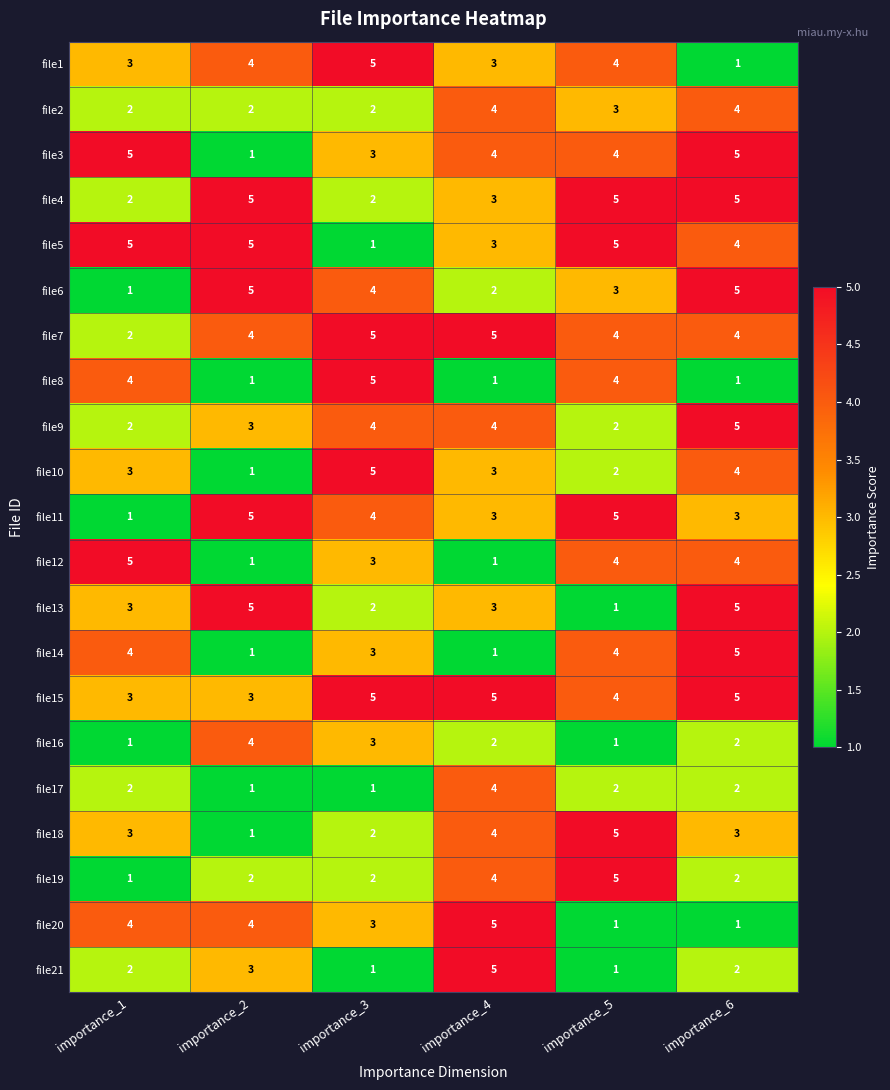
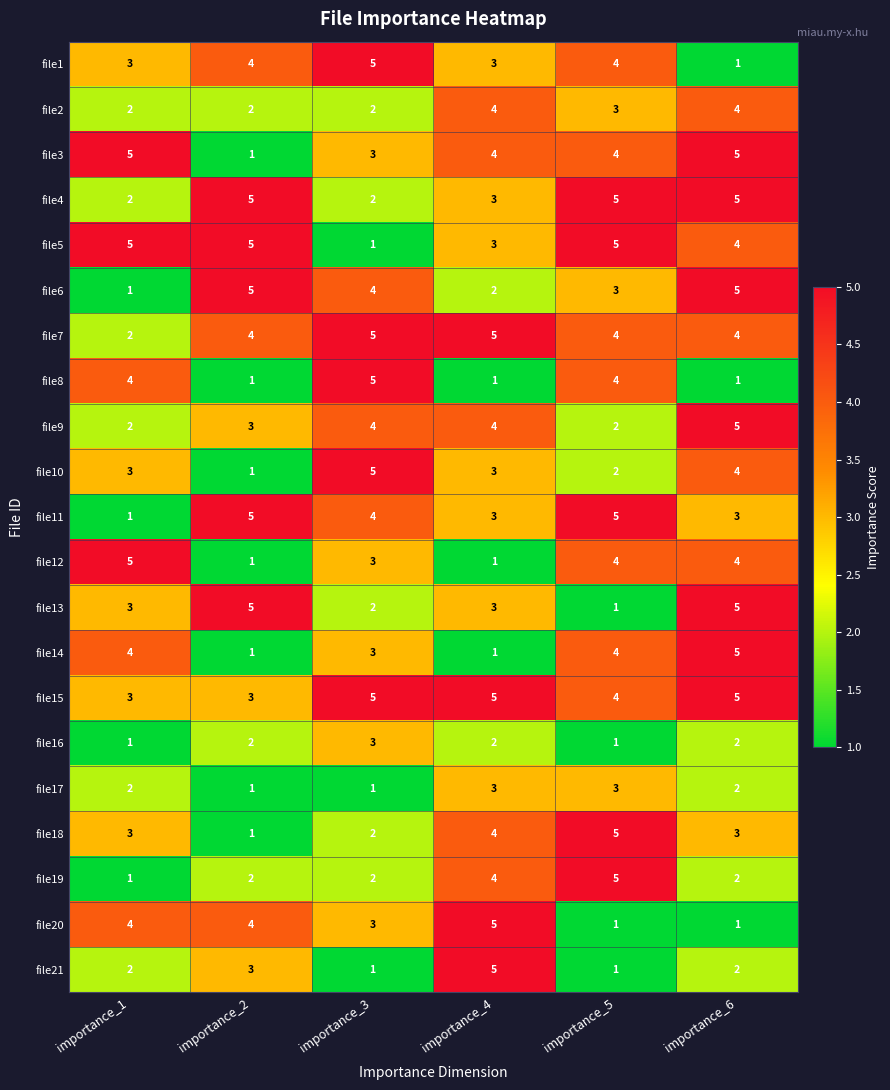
file16, importance_2: 4 -> 2
file17, importance_4: 4 -> 3
file17, importance_5: 2 -> 3
